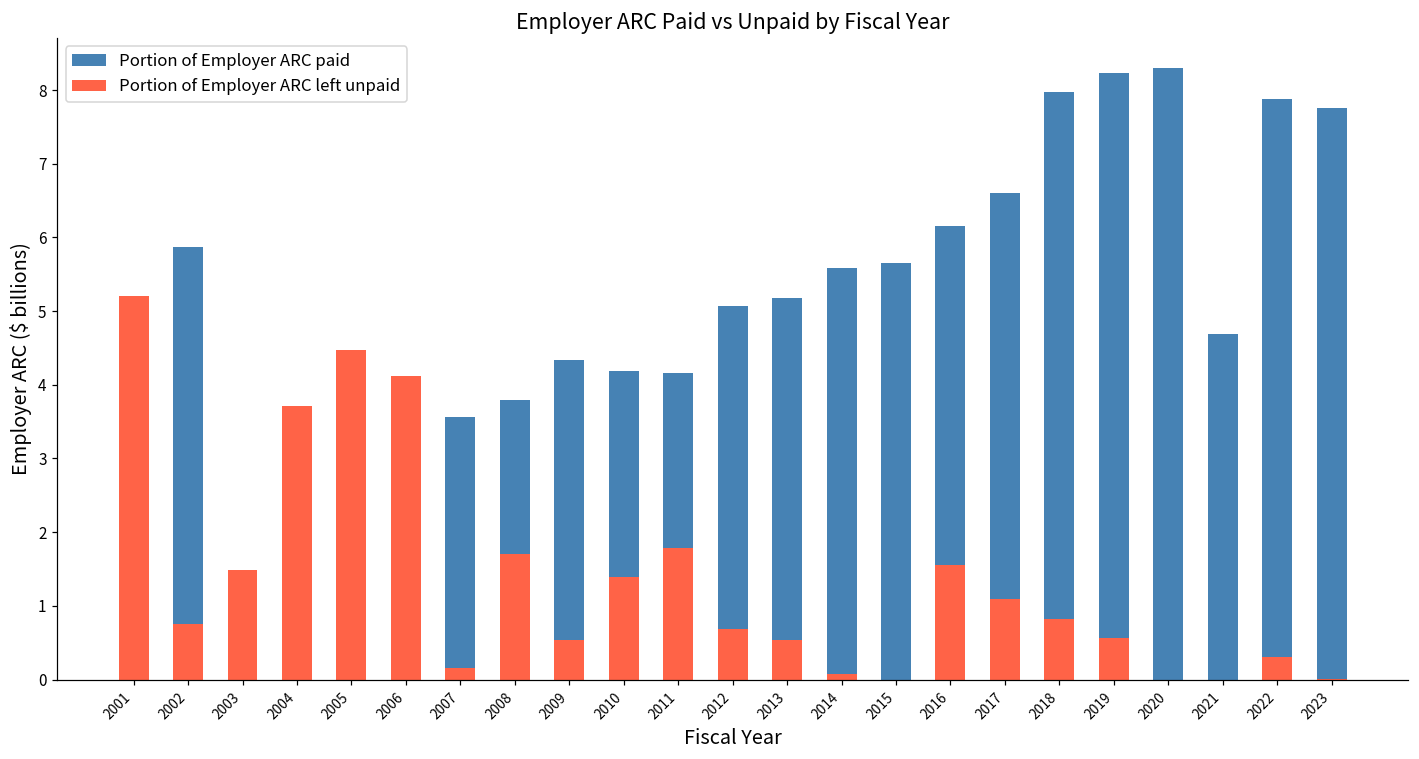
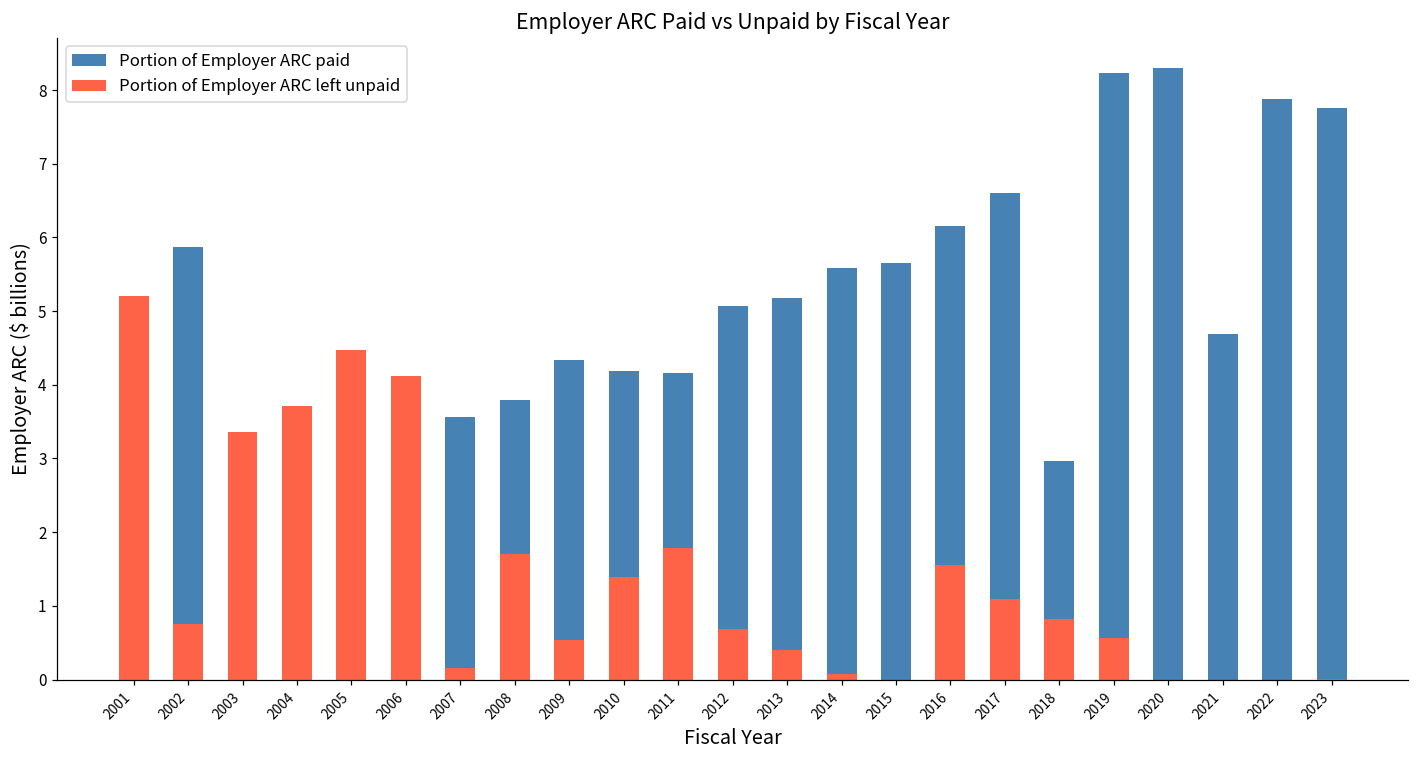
Portion of Employer ARC left unpaid, 2003: 1.5 -> 3.4
Portion of Employer ARC left unpaid, 2013: 0.5 -> 0.4
Portion of Employer ARC paid, 2018: 8.0 -> 3.0
Portion of Employer ARC left unpaid, 2022: 0.3 -> 0.0
